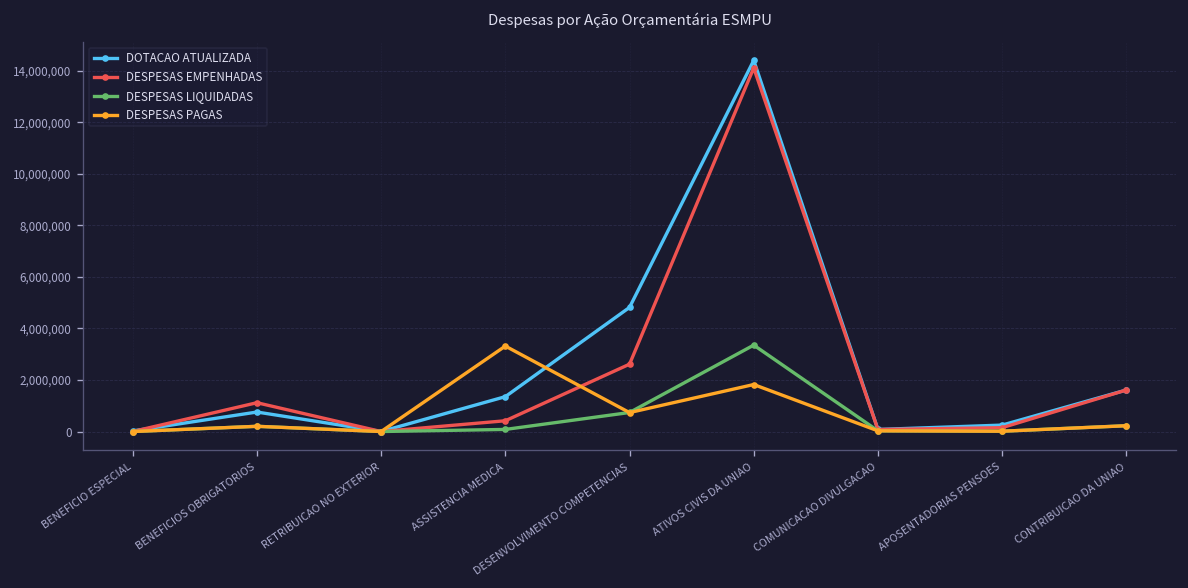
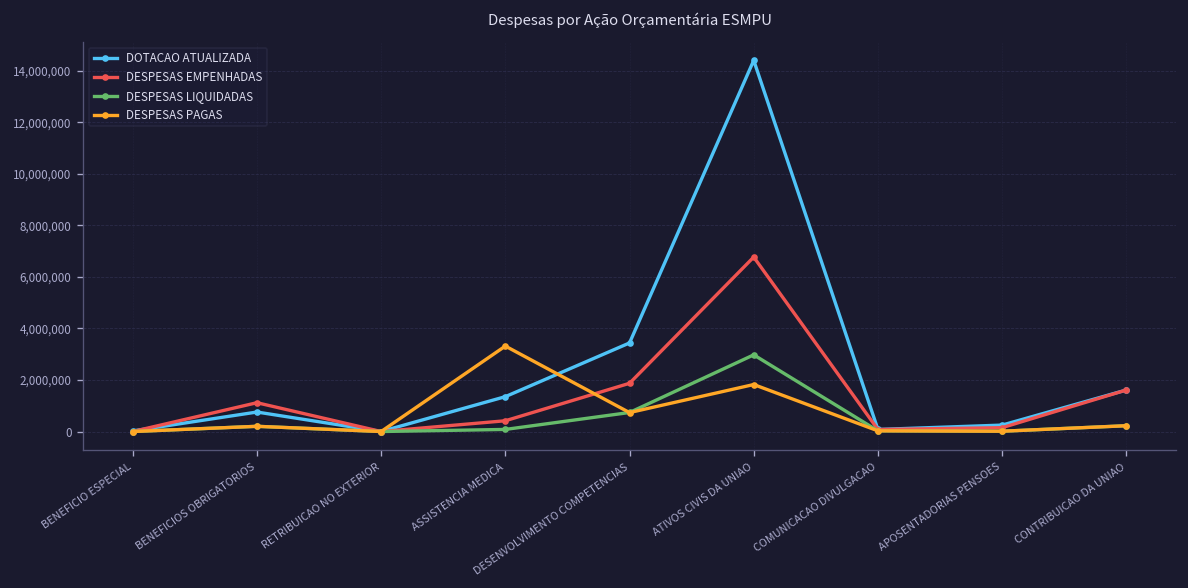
DOTACAO ATUALIZADA, DESENVOLVIMENTO COMPETENCIAS: 4,800,000 -> 3,400,000
DESPESAS EMPENHADAS, DESENVOLVIMENTO COMPETENCIAS: 2,600,000 -> 1,900,000
DESPESAS EMPENHADAS, ATIVOS CIVIS DA UNIAO: 14,100,000 -> 6,800,000
DESPESAS LIQUIDADAS, ATIVOS CIVIS DA UNIAO: 3,400,000 -> 3,000,000
